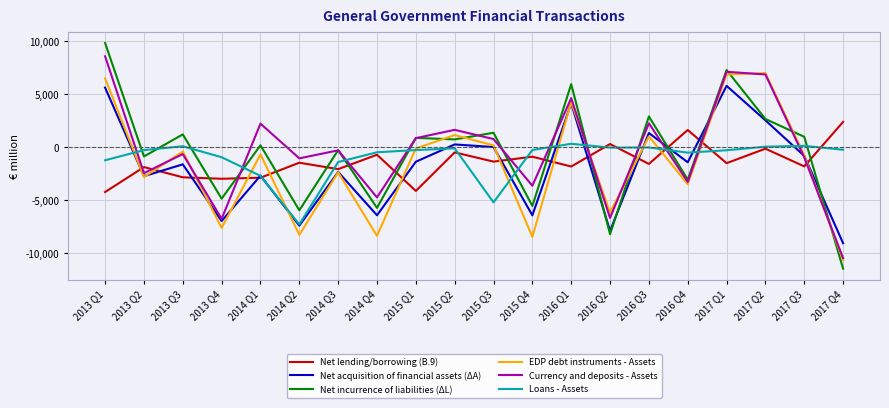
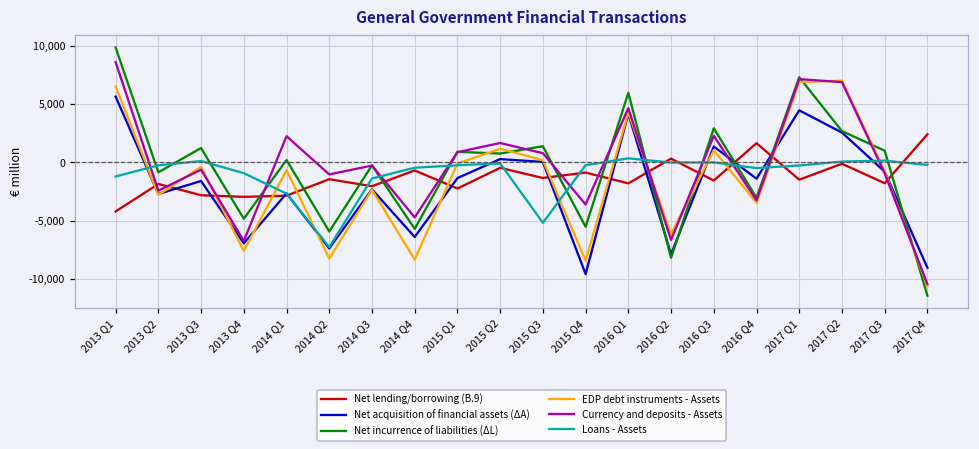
Net lending/borrowing (B.9), 2015 Q1: -4,100 -> -2,200
Net acquisition of financial assets (ΔA), 2015 Q4: -6,400 -> -9,600
Net acquisition of financial assets (ΔA), 2017 Q1: 5,800 -> 4,500
